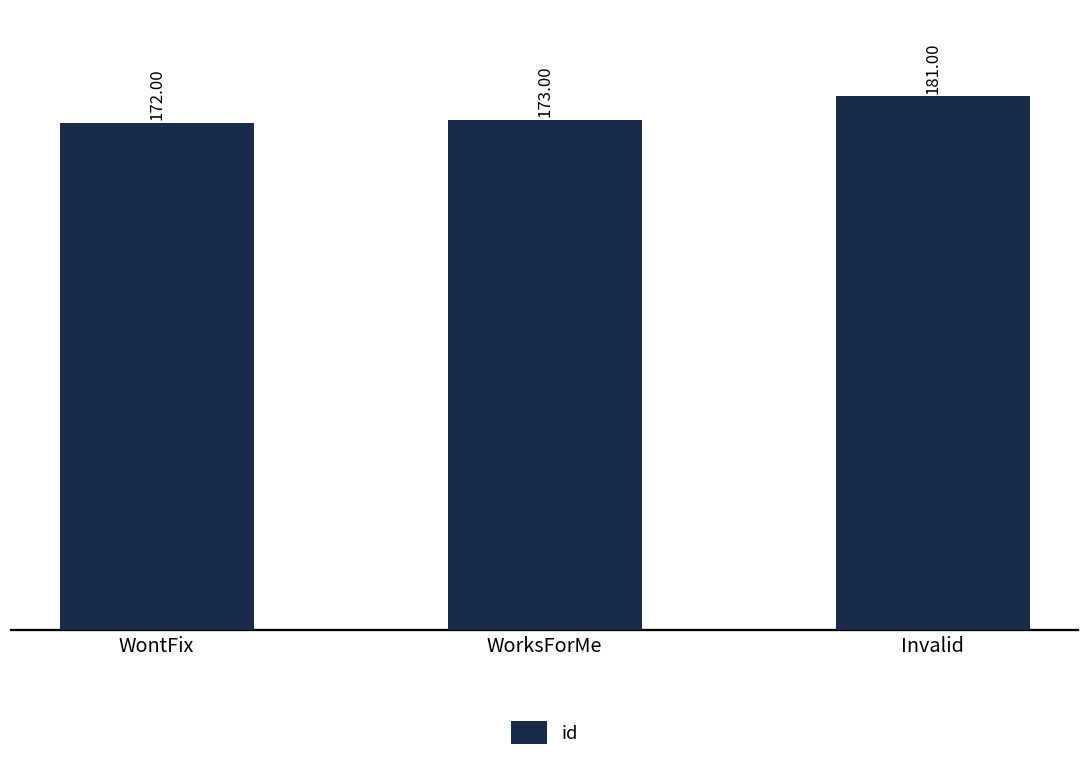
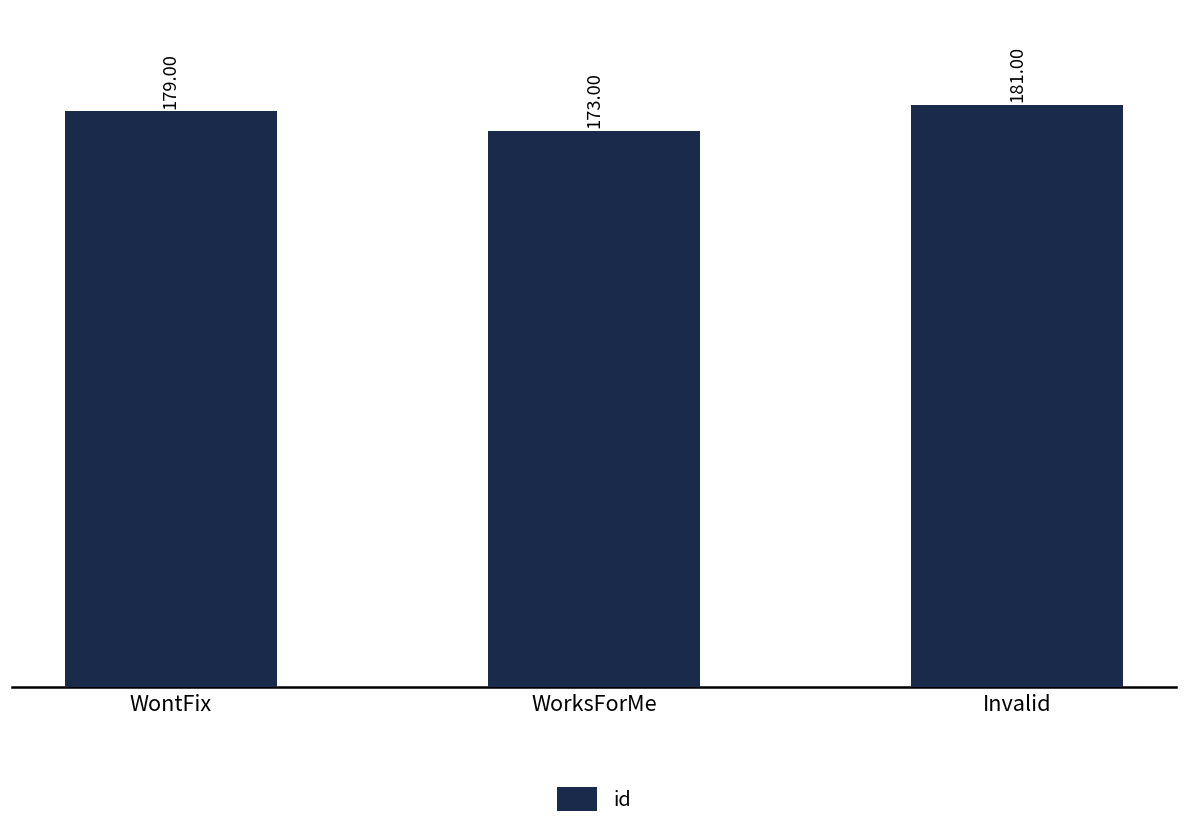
WontFix: 172.00 -> 179.00
